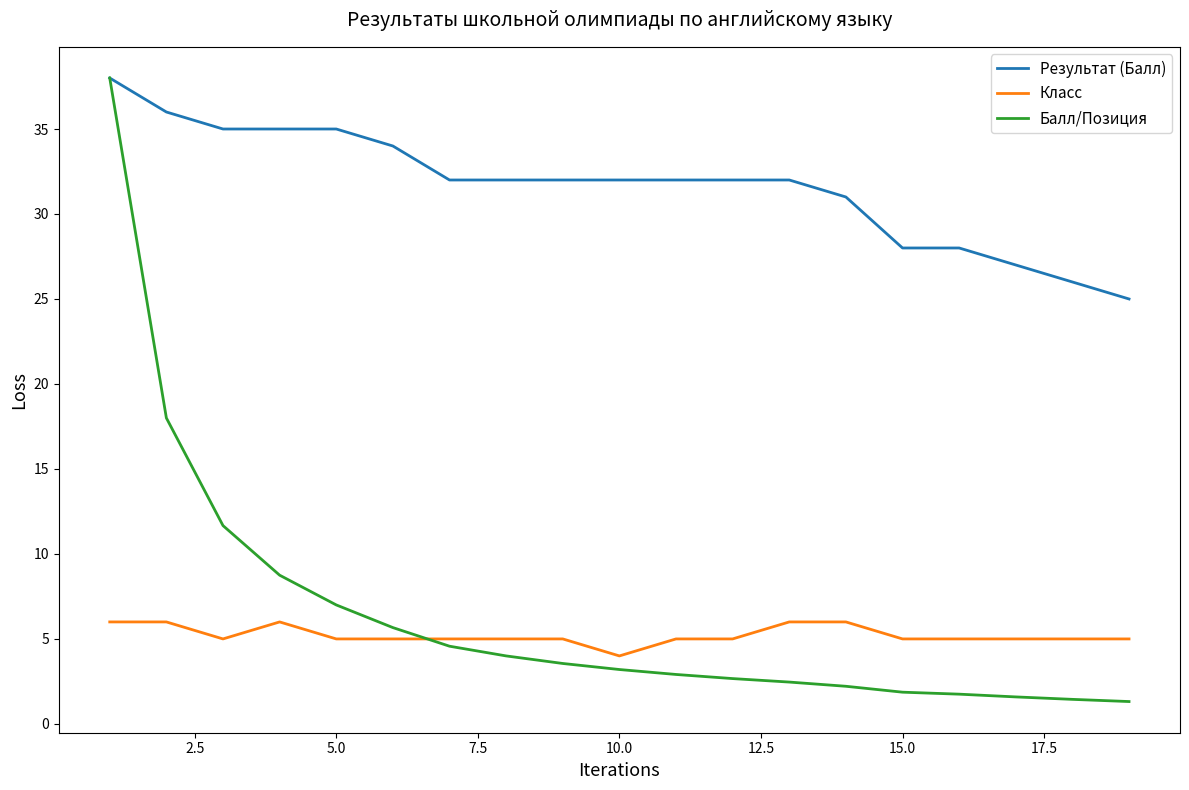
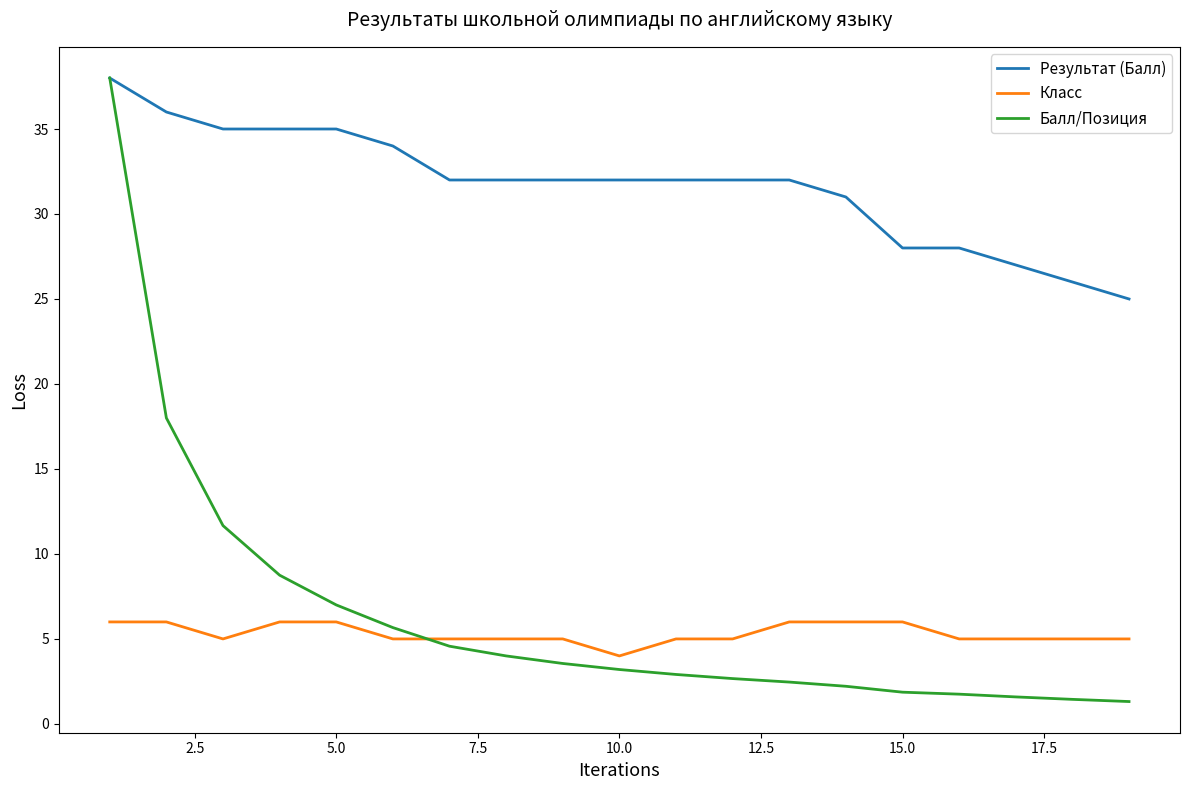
Класс, 5.0: 5 -> 6
Класс, 15.0: 5 -> 6
